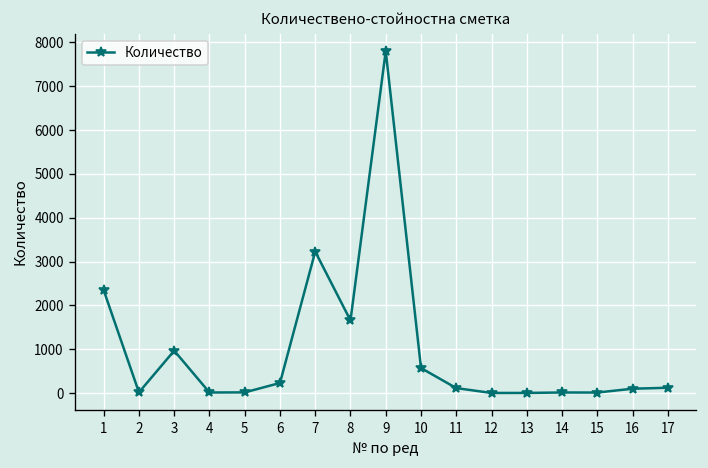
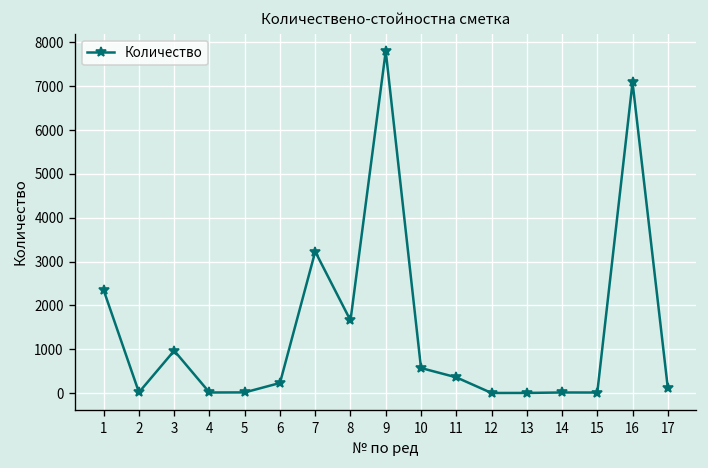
11: 100 -> 400
16: 100 -> 7100
